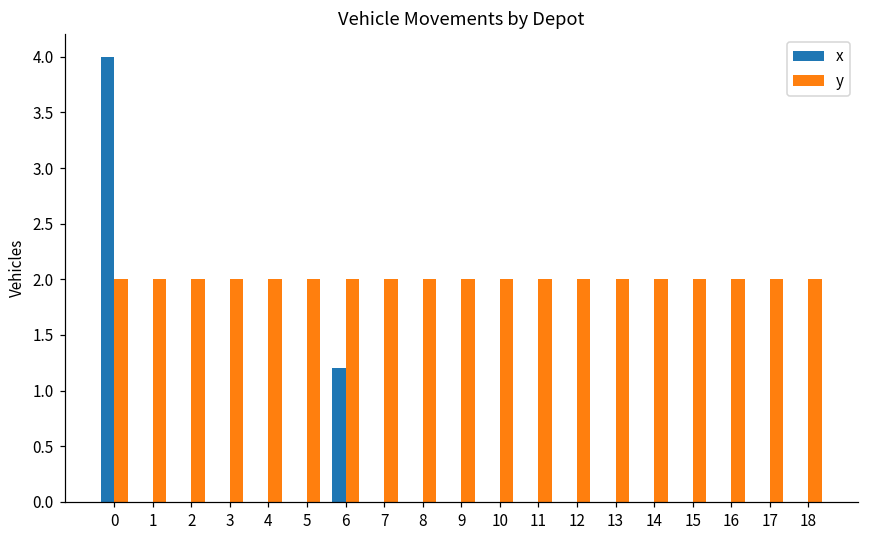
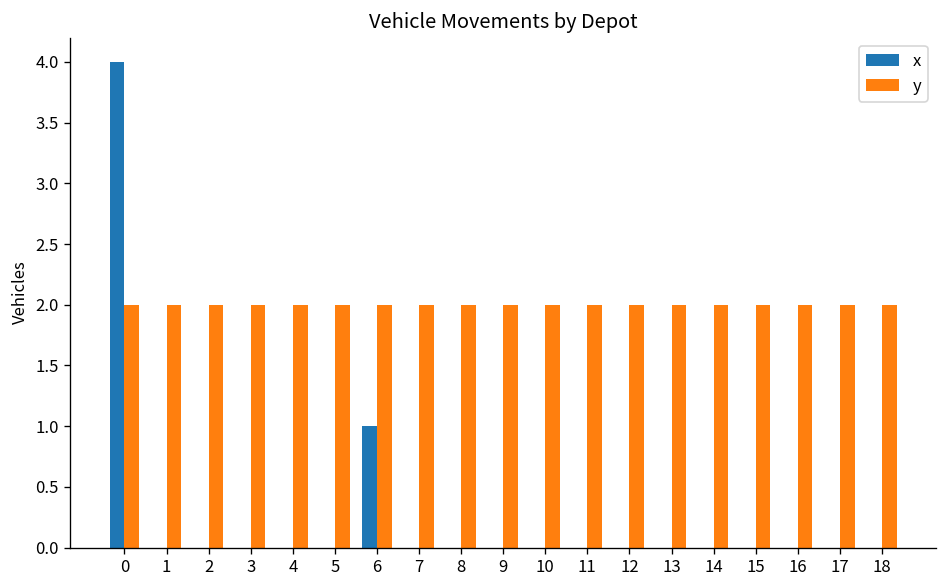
x, 6: 1.2 -> 1.0
